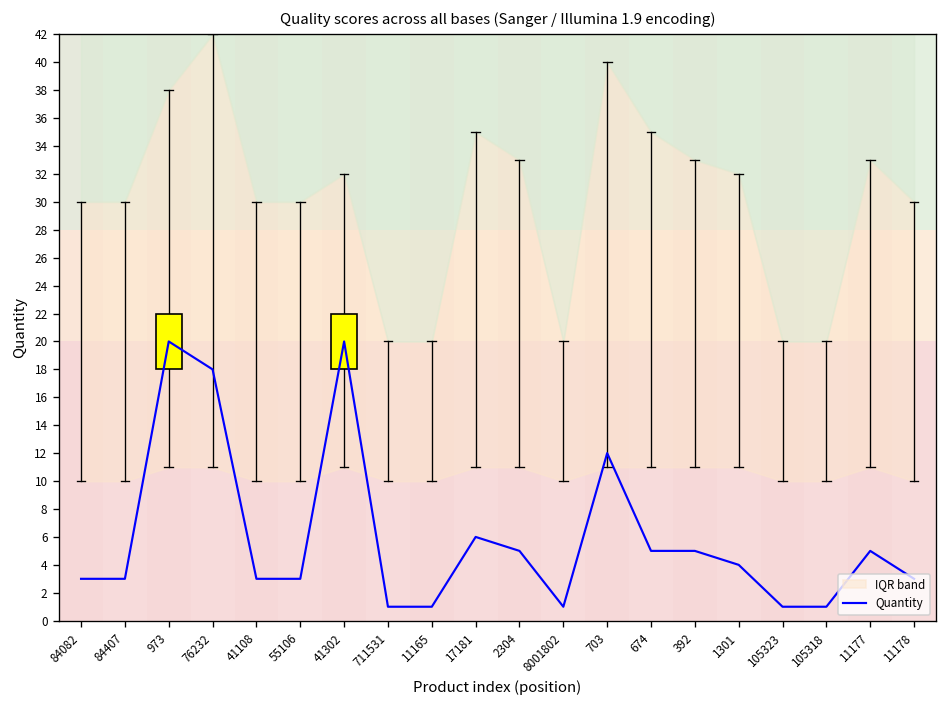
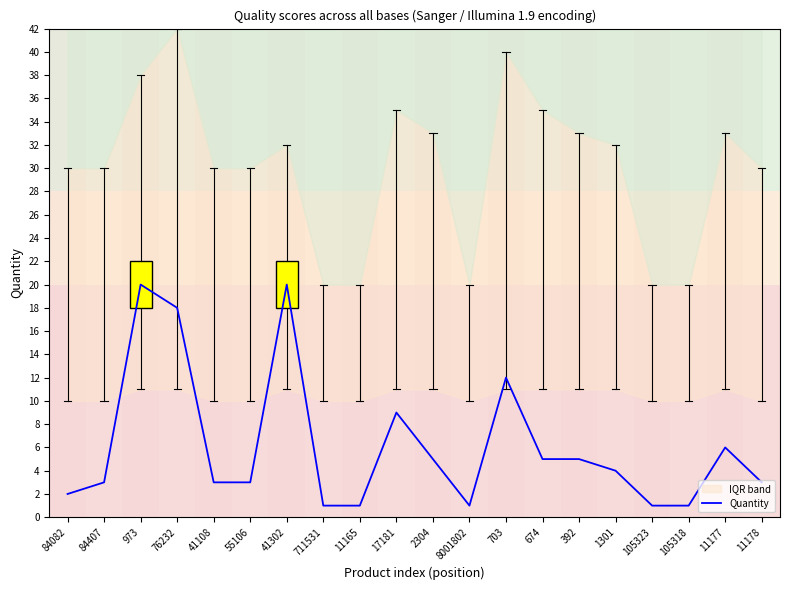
Quantity, 84082: 3 -> 2
Quantity, 17181: 6 -> 9
Quantity, 11177: 5 -> 6
